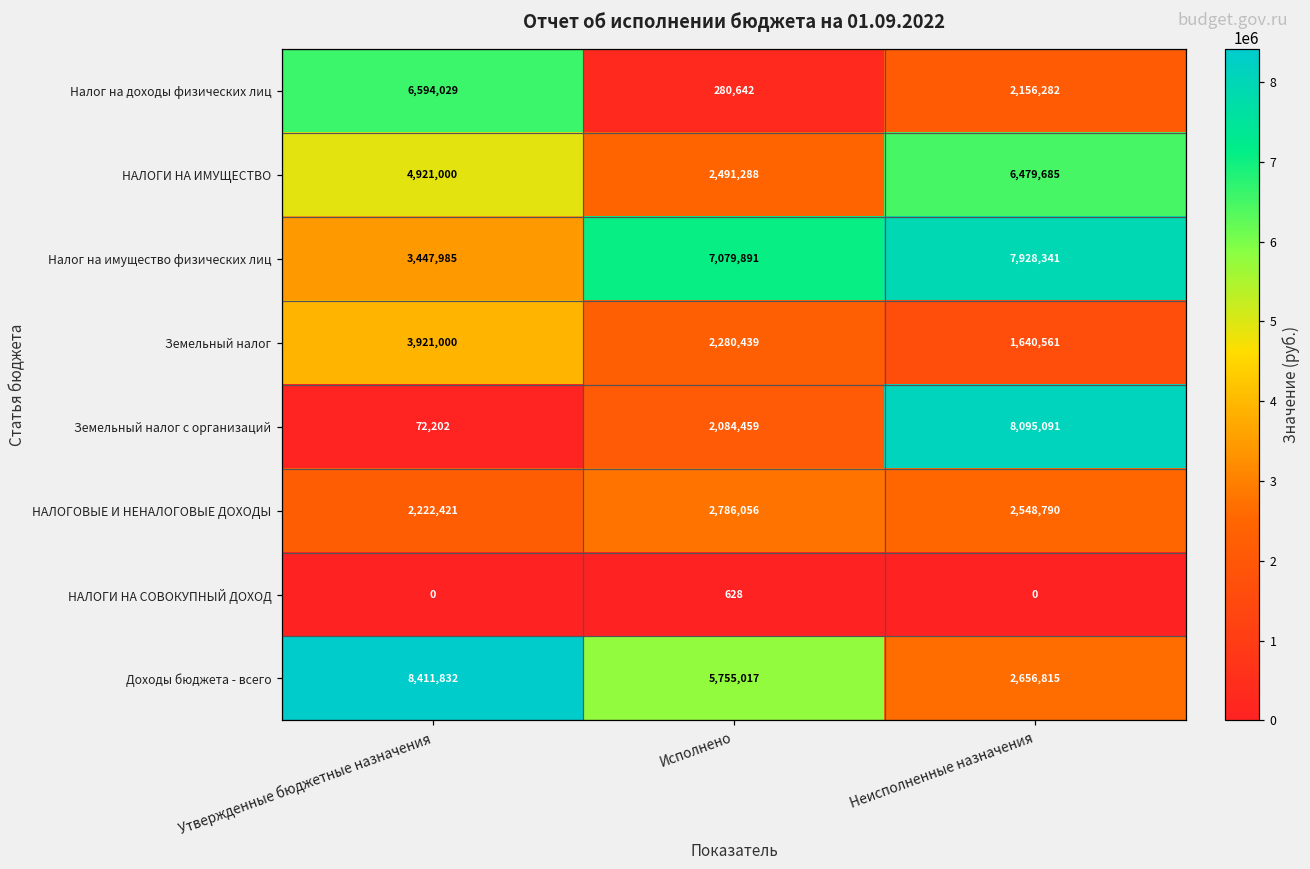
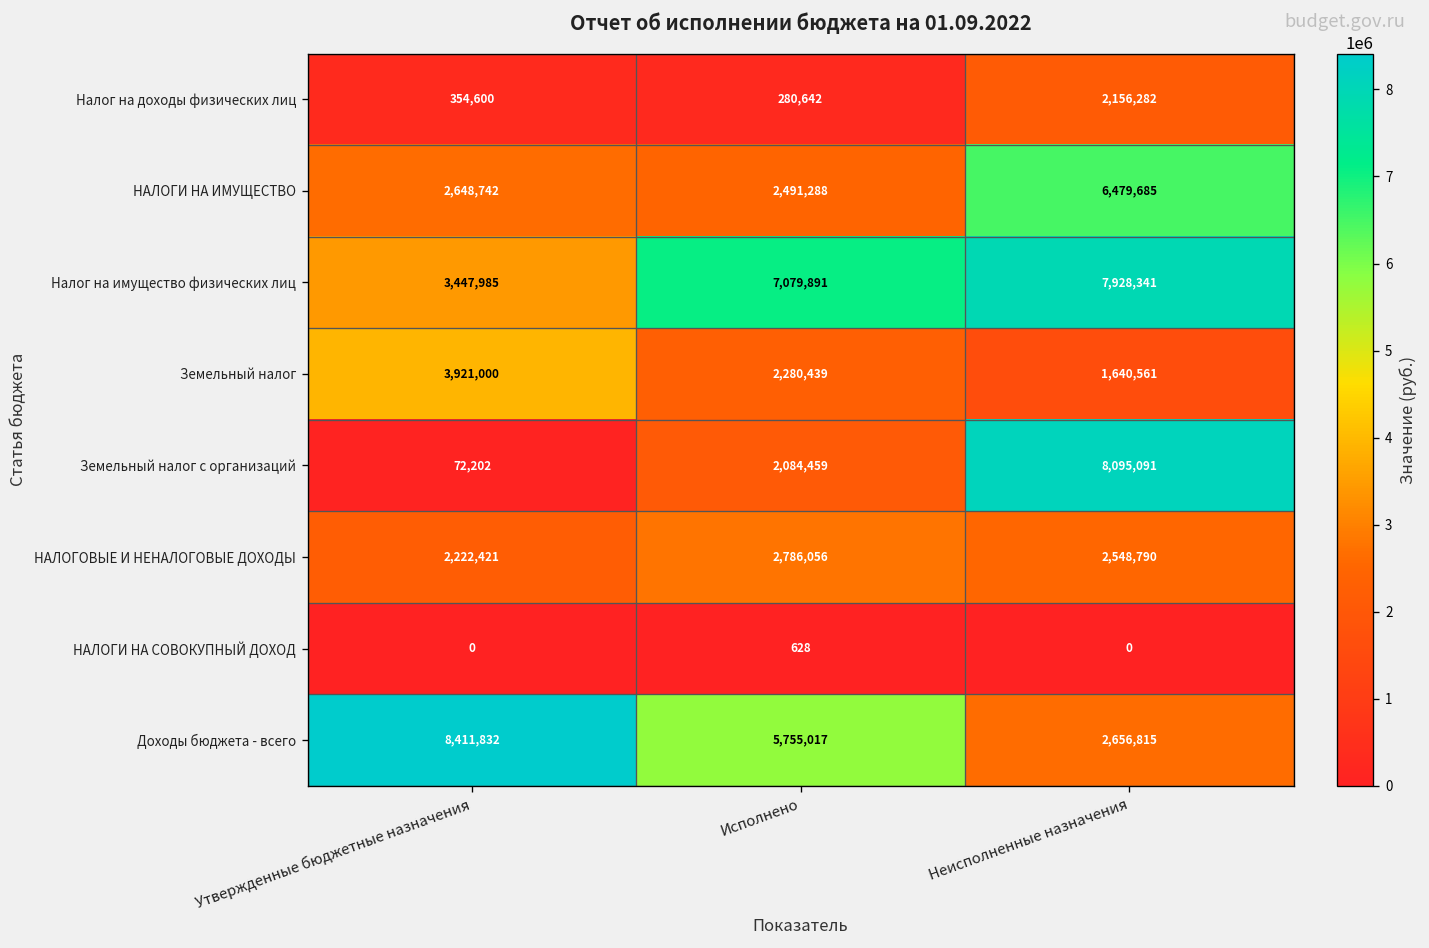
Налог на доходы физических лиц, Утвержденные бюджетные назначения: 6,594,029 -> 354,600
НАЛОГИ НА ИМУЩЕСТВО, Утвержденные бюджетные назначения: 4,921,000 -> 2,648,742
